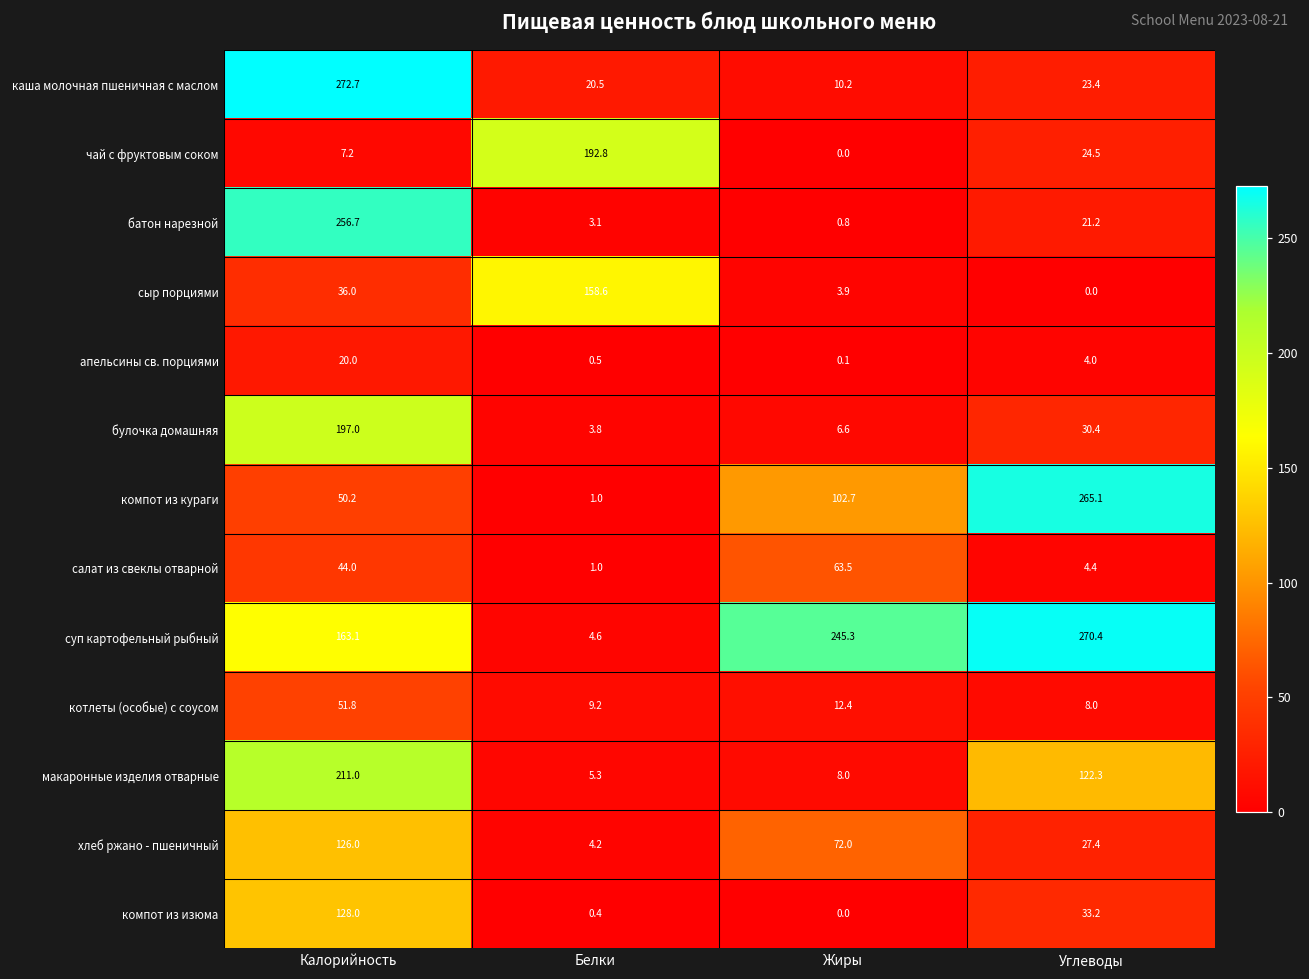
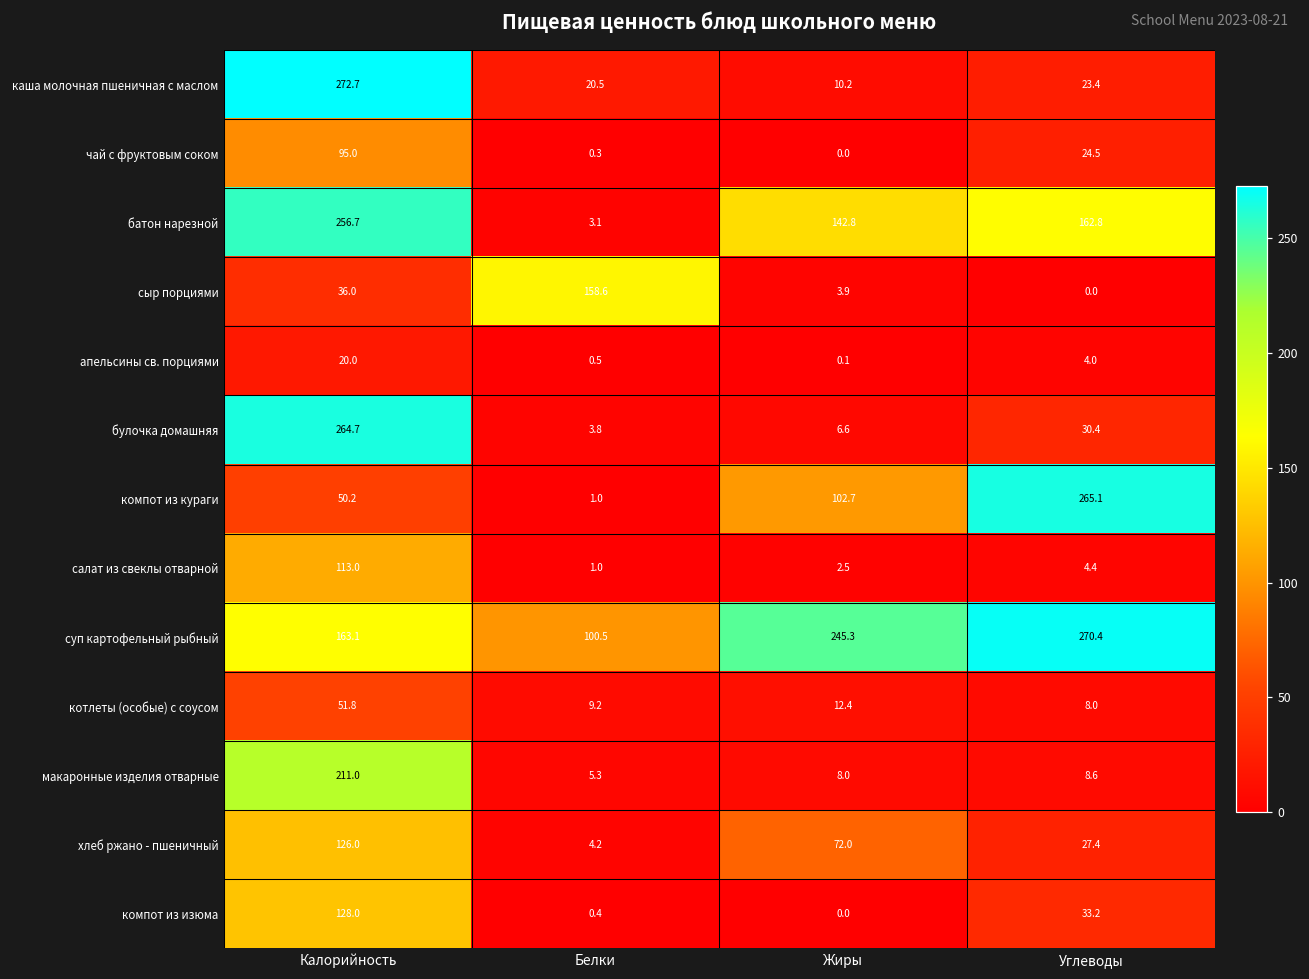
чай с фруктовым соком, Калорийность: 7.2 -> 95.0
чай с фруктовым соком, Белки: 192.8 -> 0.3
батон нарезной, Жиры: 0.8 -> 142.8
батон нарезной, Углеводы: 21.2 -> 162.8
булочка домашняя, Калорийность: 197.0 -> 264.7
салат из свеклы отварной, Калорийность: 44.0 -> 113.0
салат из свеклы отварной, Жиры: 63.5 -> 2.5
суп картофельный рыбный, Белки: 4.6 -> 100.5
макаронные изделия отварные, Углеводы: 122.3 -> 8.6
